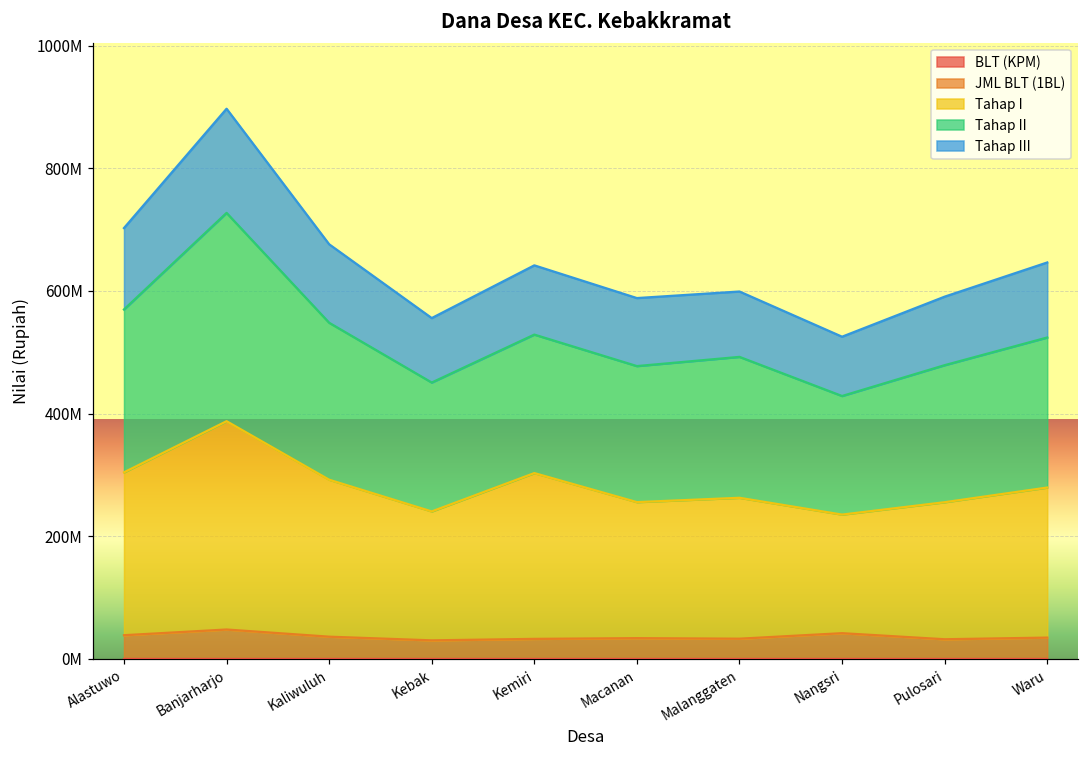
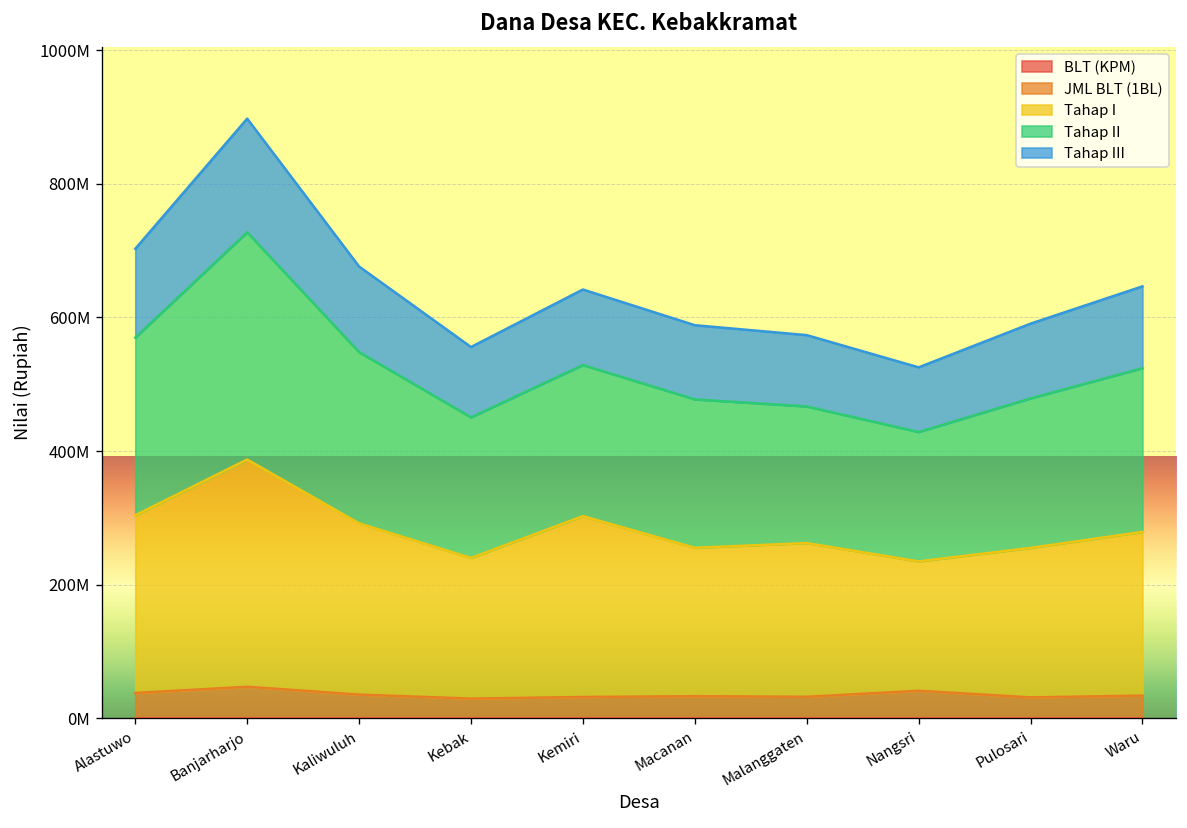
Tahap II, Malanggaten: 230000000 -> 200000000
